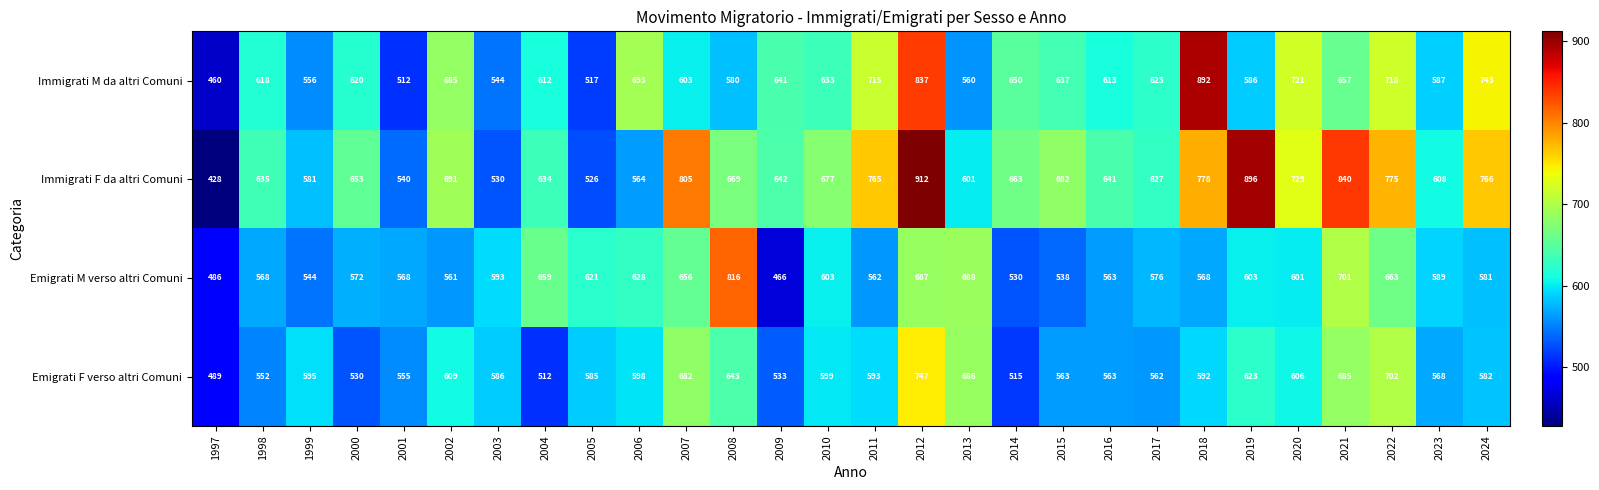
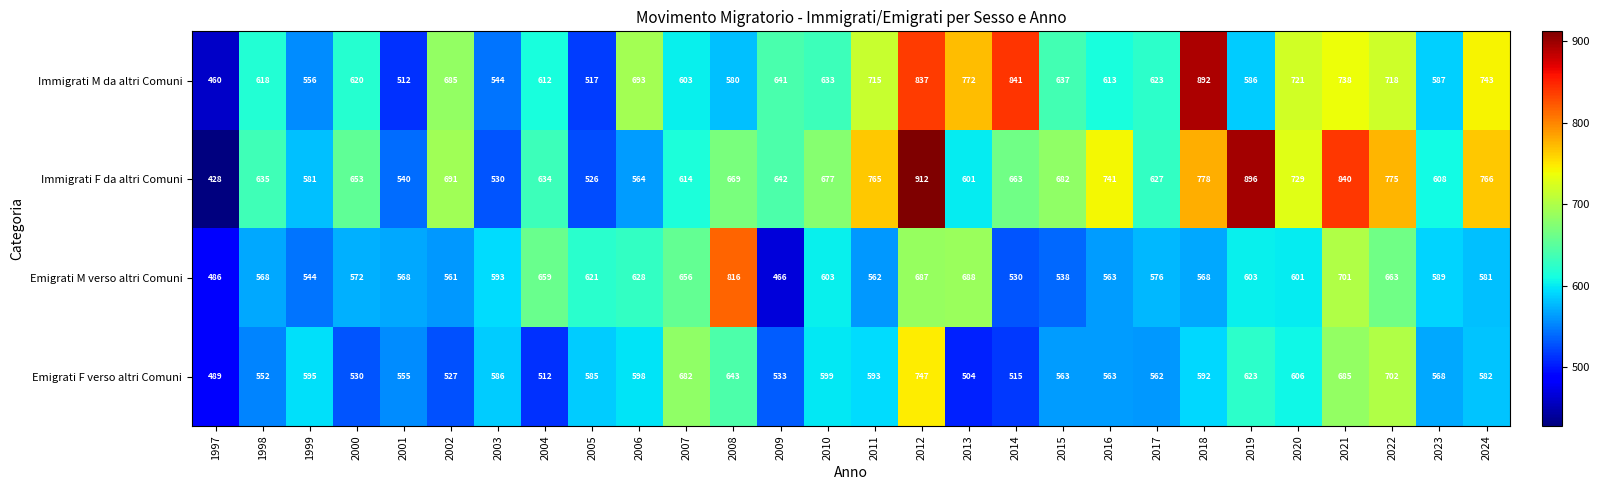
Immigrati M da altri Comuni, 2013: 560 -> 772
Immigrati M da altri Comuni, 2014: 650 -> 841
Immigrati M da altri Comuni, 2021: 657 -> 738
Immigrati F da altri Comuni, 2007: 805 -> 614
Immigrati F da altri Comuni, 2016: 641 -> 741
Emigrati F verso altri Comuni, 2002: 609 -> 527
Emigrati F verso altri Comuni, 2013: 686 -> 504
